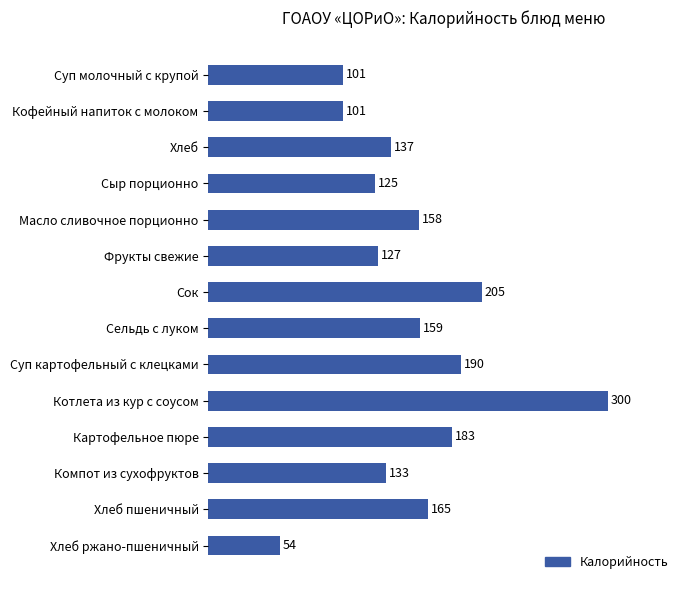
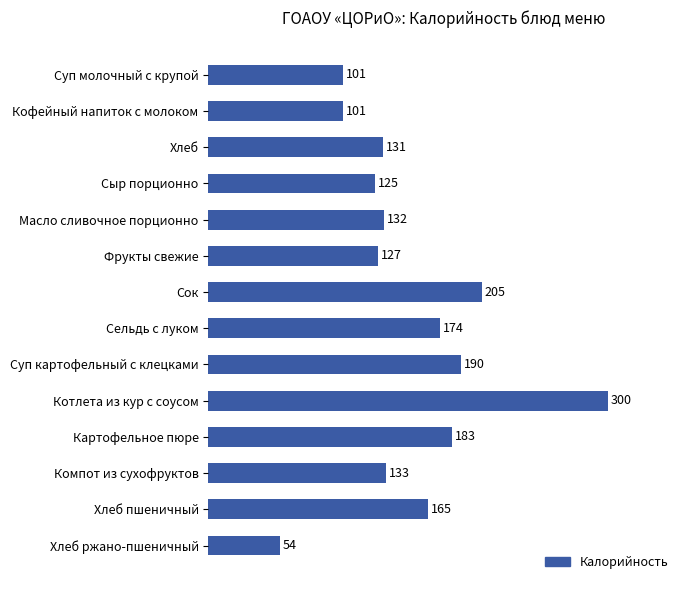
Хлеб: 137 -> 131
Масло сливочное порционно: 158 -> 132
Сельдь с луком: 159 -> 174
